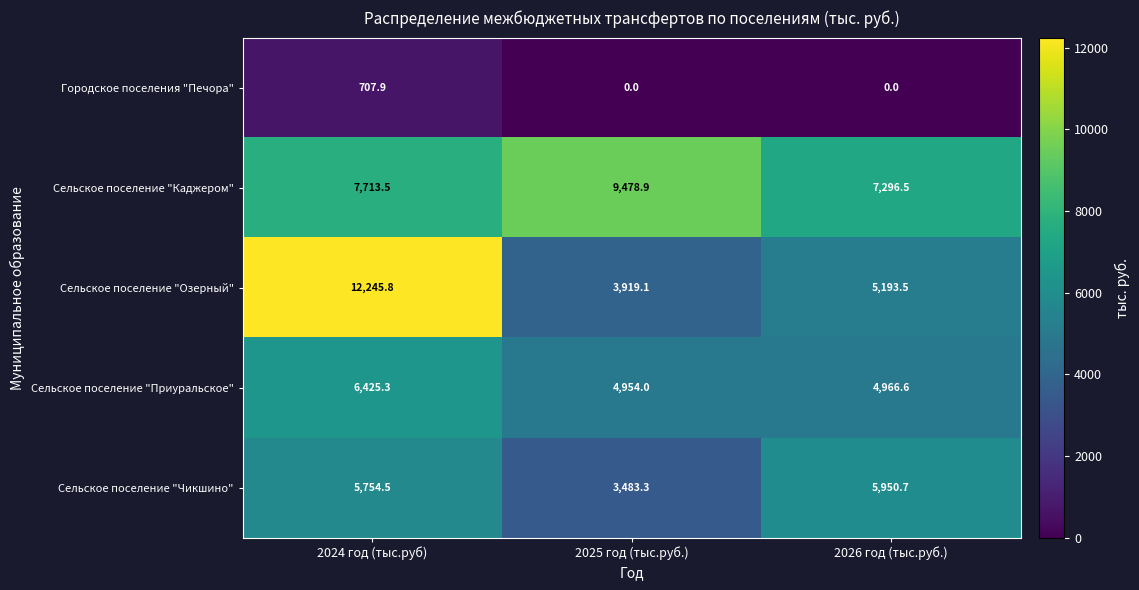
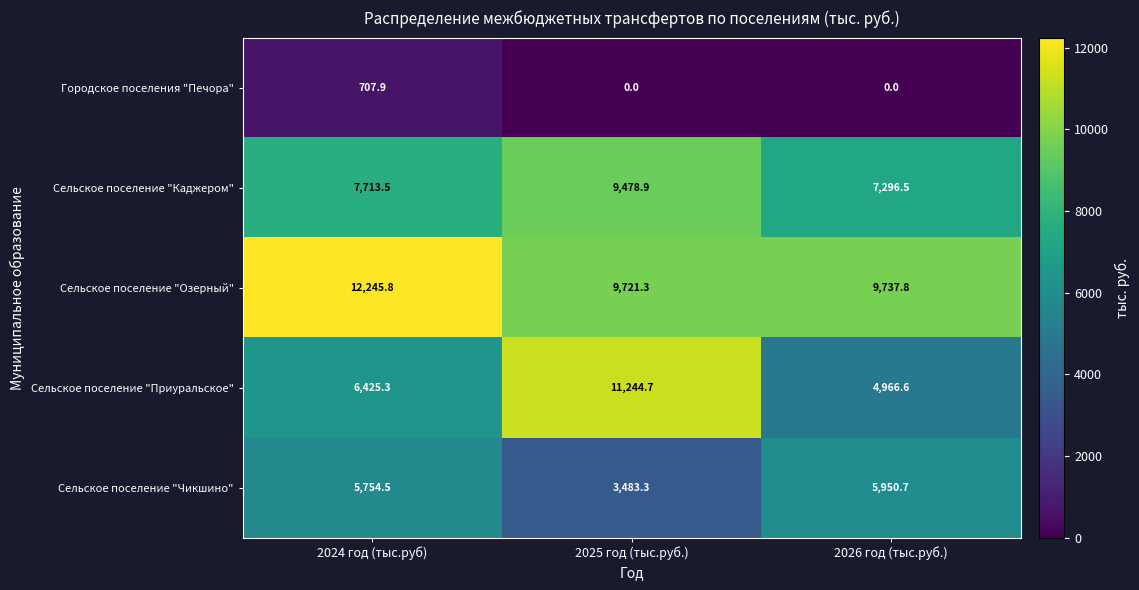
Сельское поселение "Озерный", 2025 год (тыс.руб.): 3,919.1 -> 9,721.3
Сельское поселение "Озерный", 2026 год (тыс.руб.): 5,193.5 -> 9,737.8
Сельское поселение "Приуральское", 2025 год (тыс.руб.): 4,954.0 -> 11,244.7
